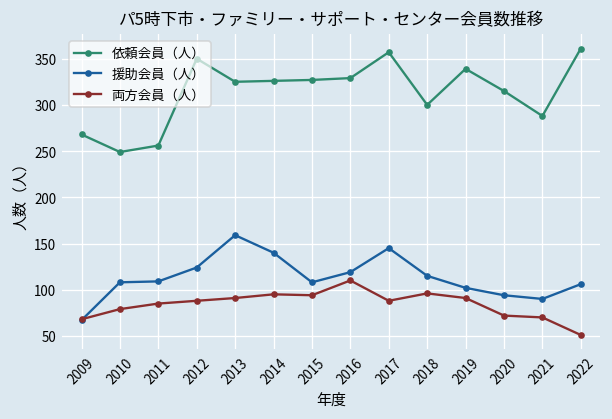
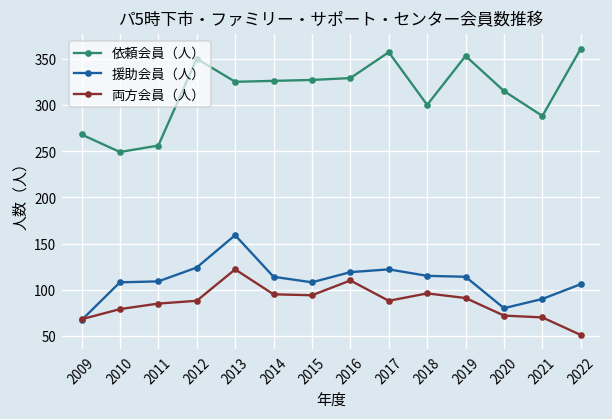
両方会員（人）, 2013: 90 -> 120
援助会員（人）, 2014: 140 -> 110
援助会員（人）, 2017: 150 -> 120
依頼会員（人）, 2019: 340 -> 350
援助会員（人）, 2019: 100 -> 110
援助会員（人）, 2020: 90 -> 80
